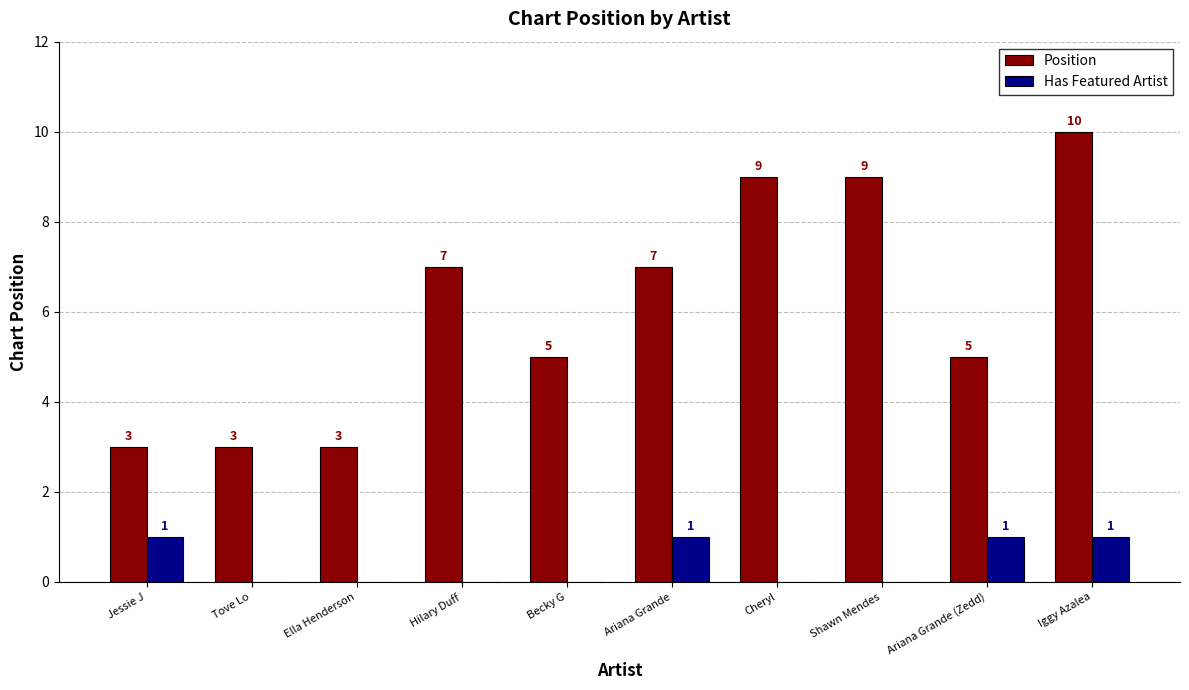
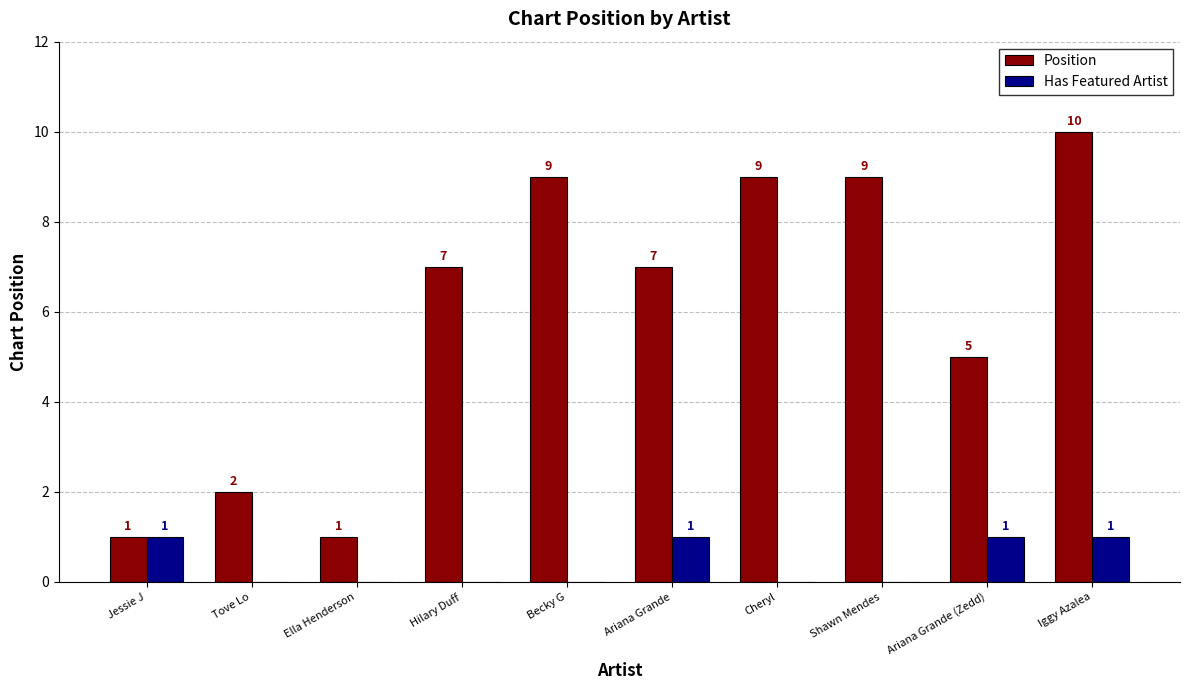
Position, Jessie J: 3 -> 1
Position, Tove Lo: 3 -> 2
Position, Ella Henderson: 3 -> 1
Position, Becky G: 5 -> 9
